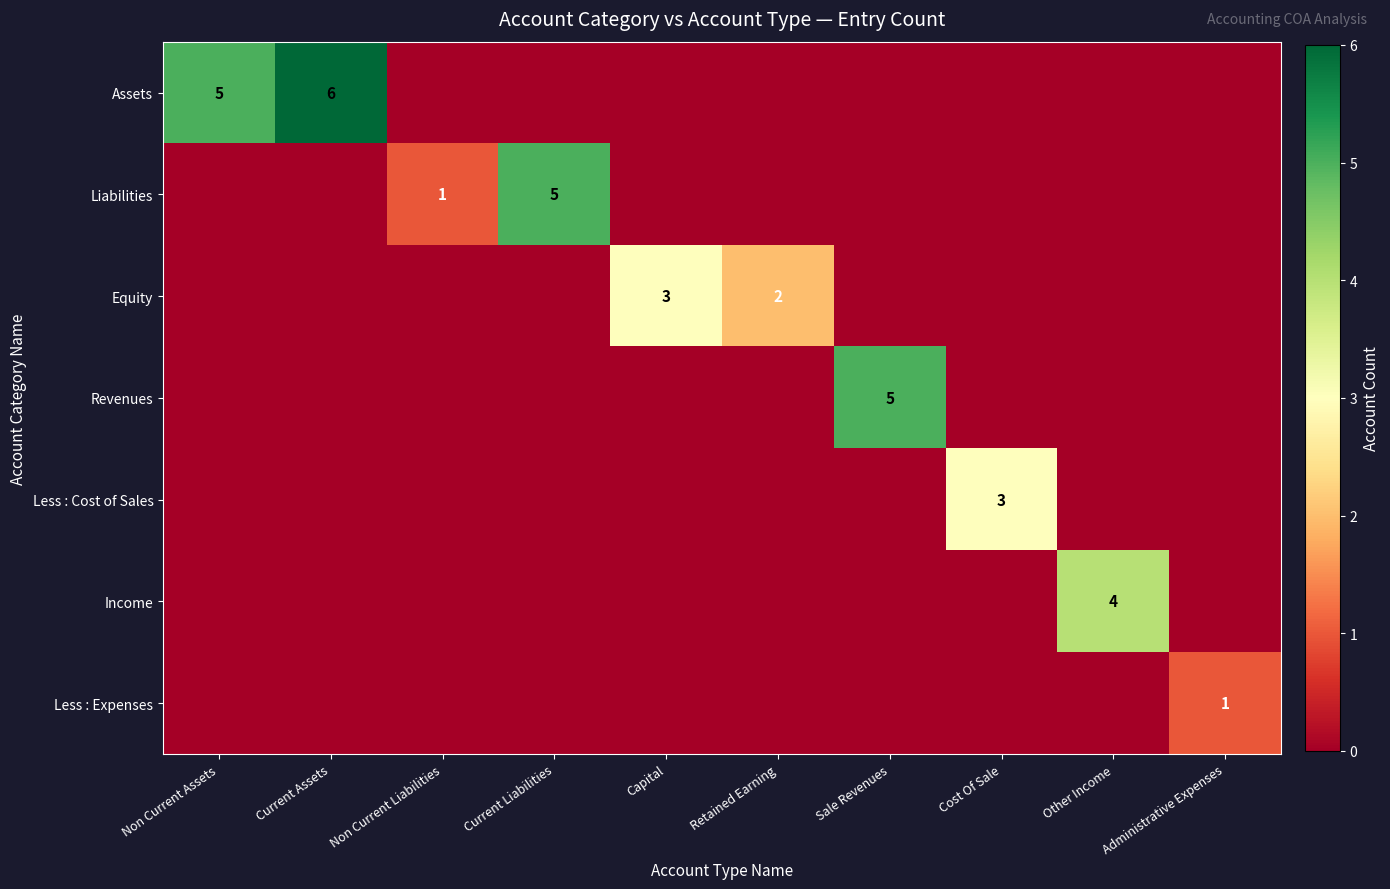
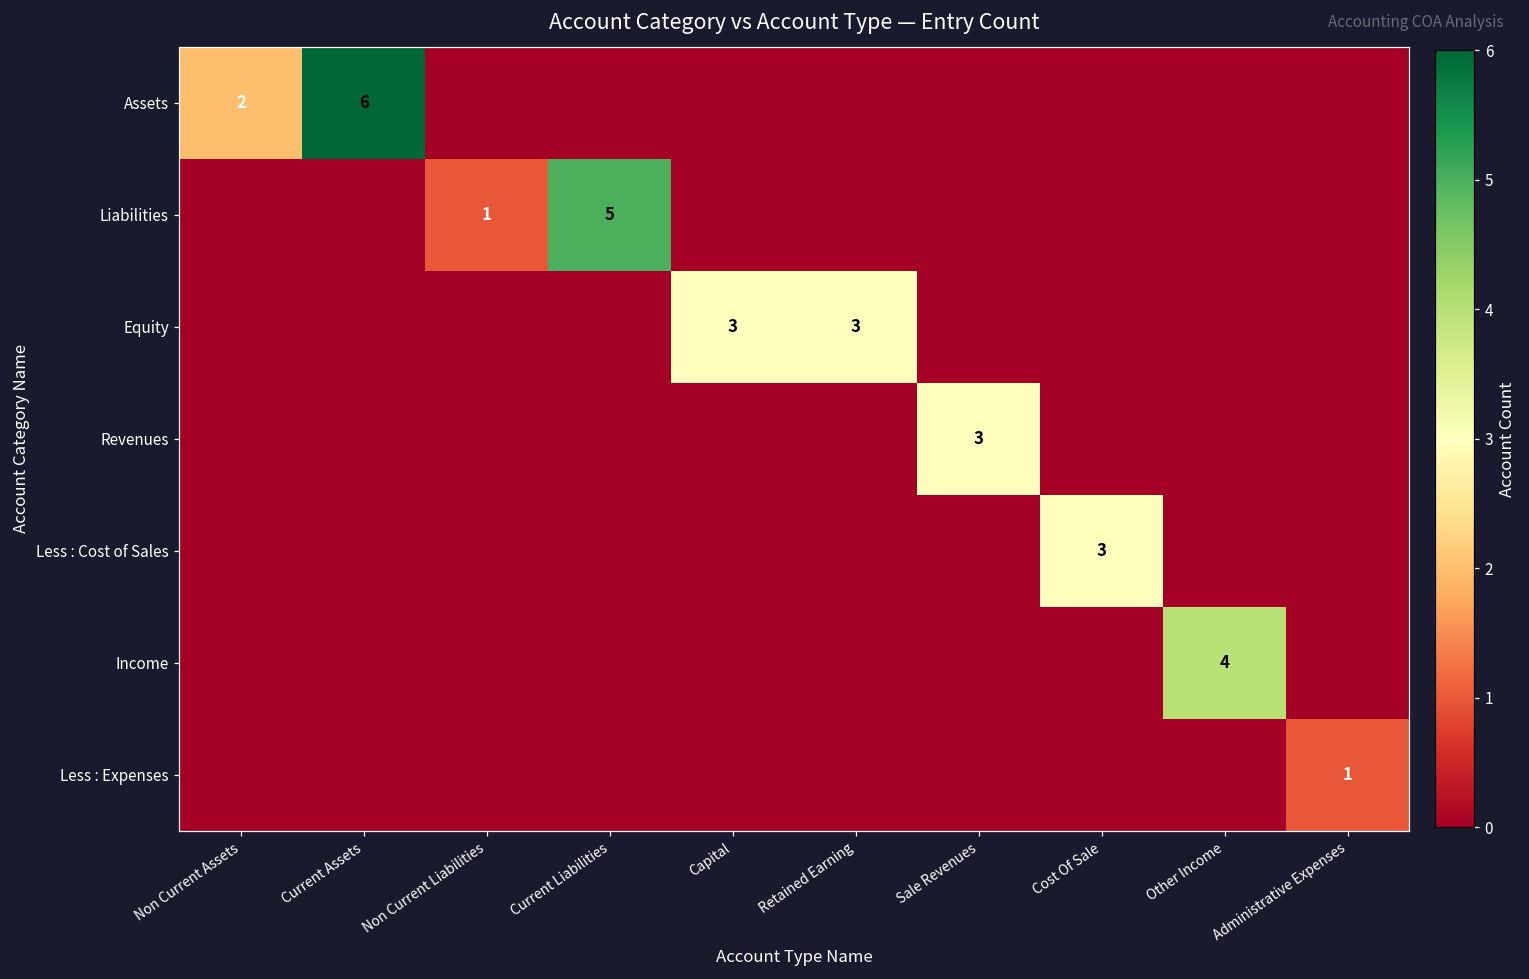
Assets, Non Current Assets: 5 -> 2
Equity, Retained Earning: 2 -> 3
Revenues, Sale Revenues: 5 -> 3
